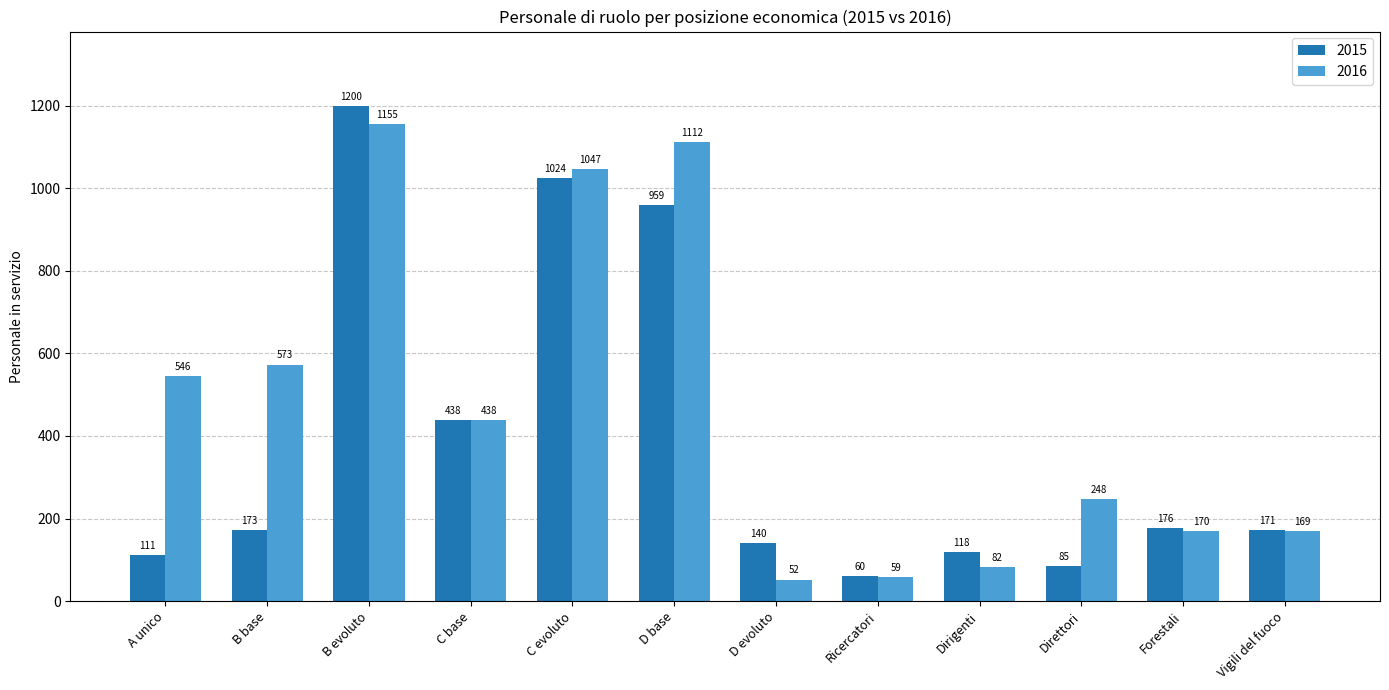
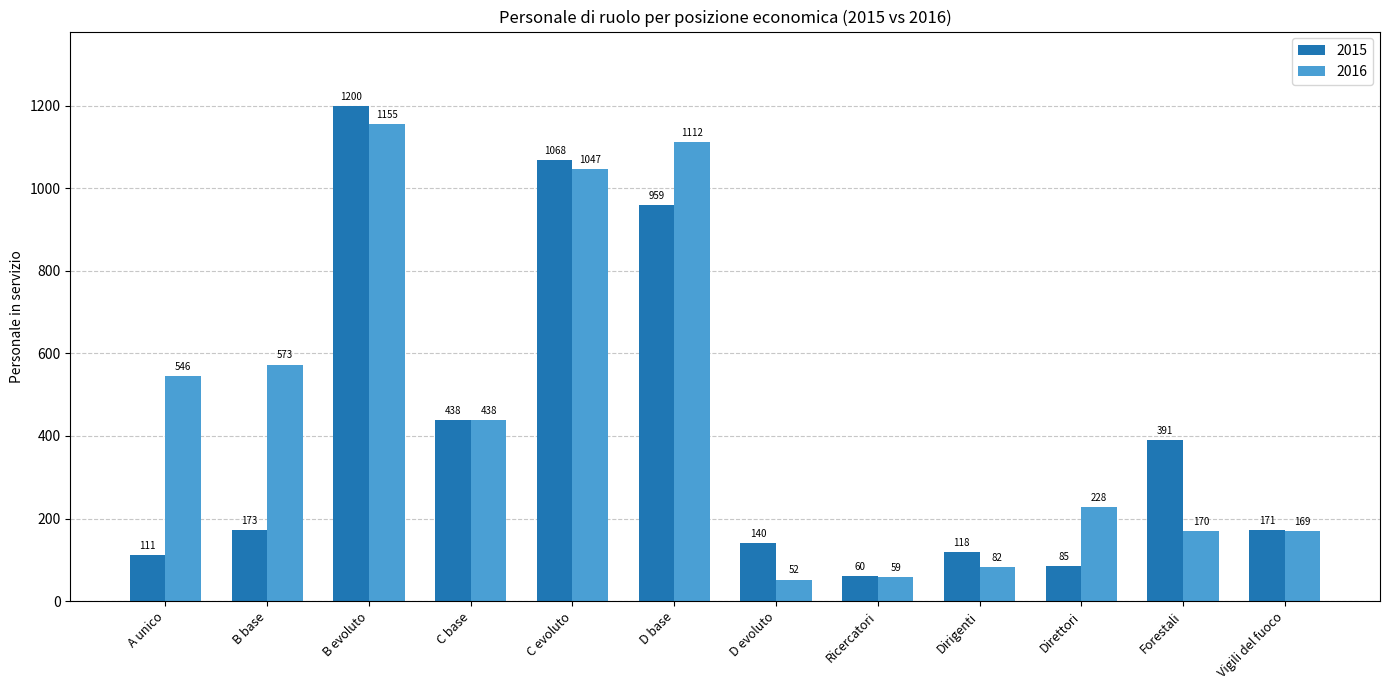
2015, C evoluto: 1024 -> 1068
2016, Direttori: 248 -> 228
2015, Forestali: 176 -> 391
